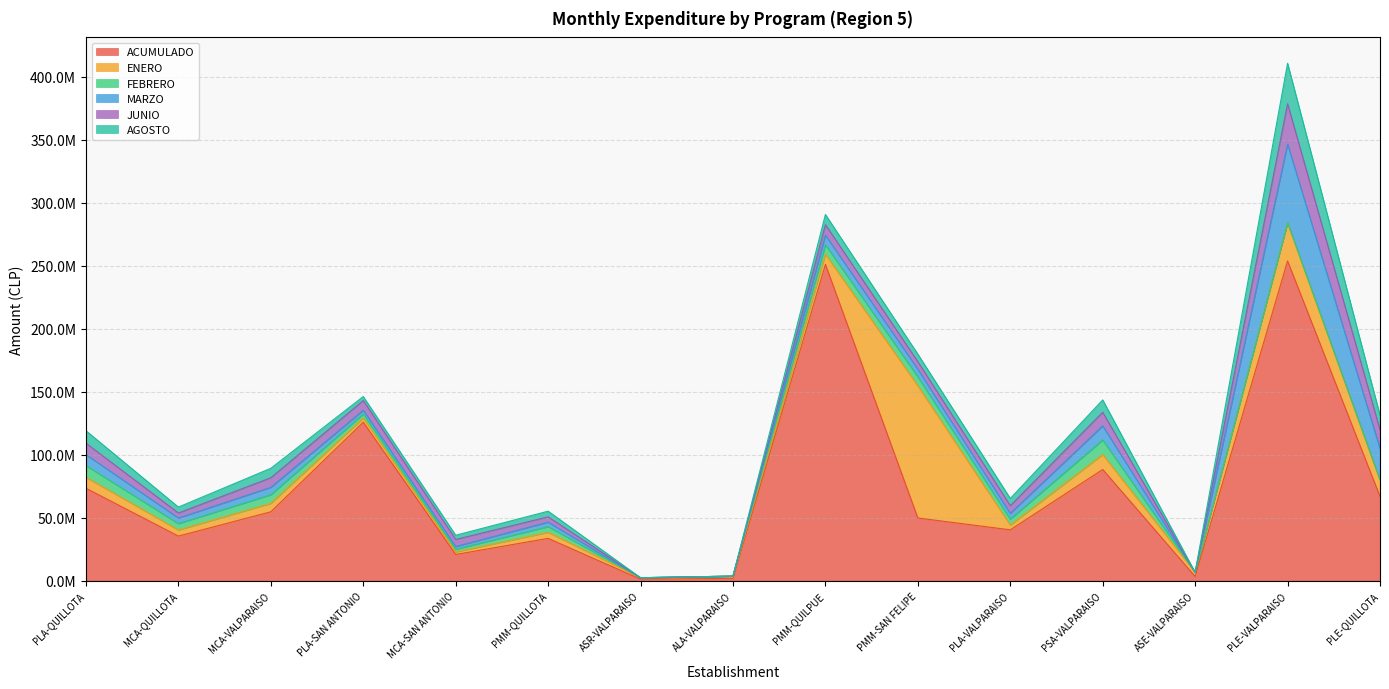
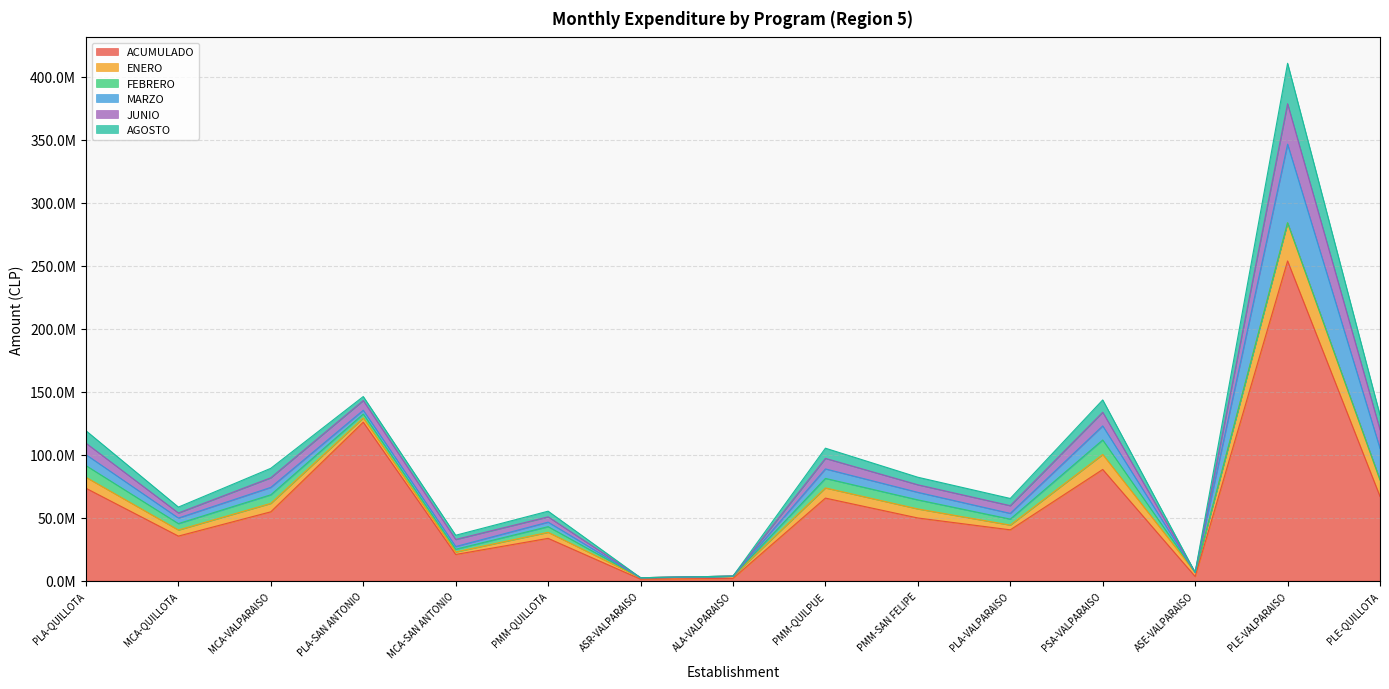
ACUMULADO, PMM-QUILPUE: 251000000 -> 65000000
ENERO, PMM-SAN FELIPE: 105000000 -> 7000000
